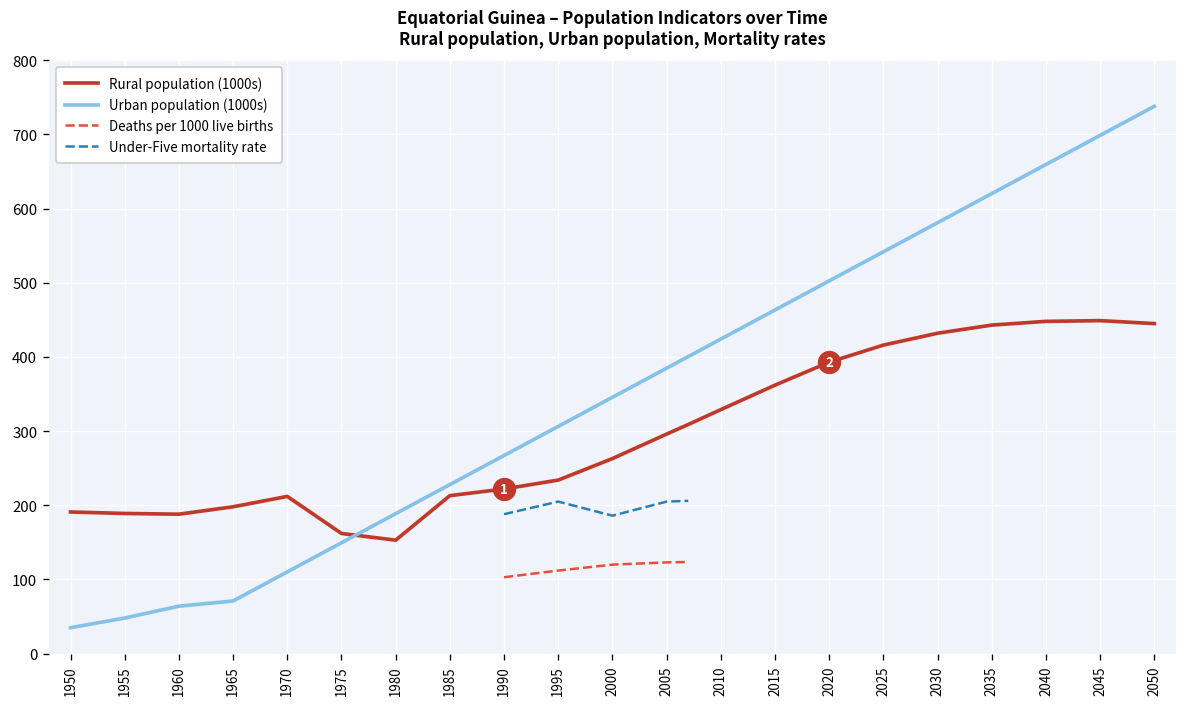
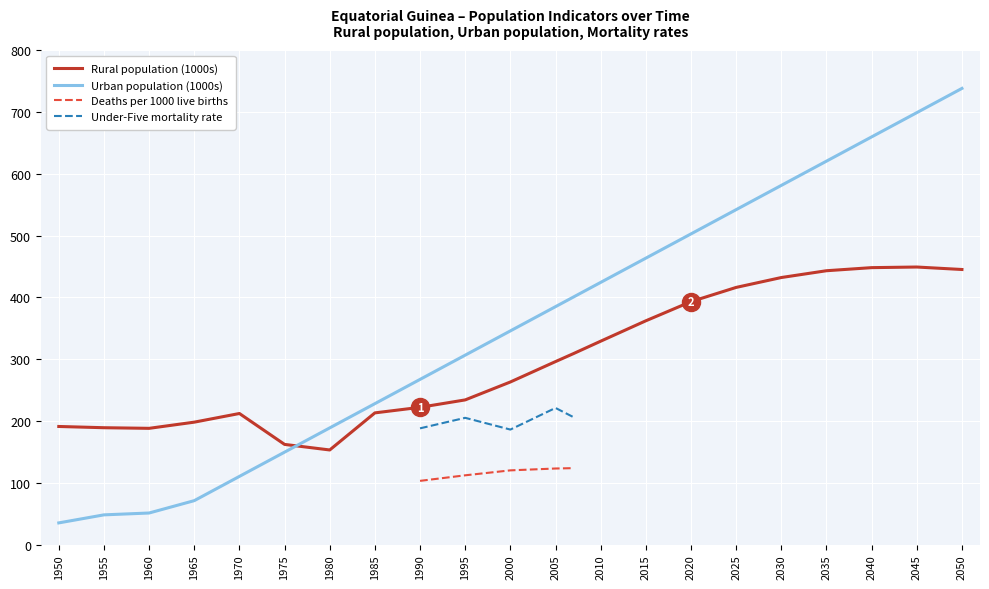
Urban population (1000s), 1960: 60 -> 50
Under-Five mortality rate, 2005: 210 -> 220
